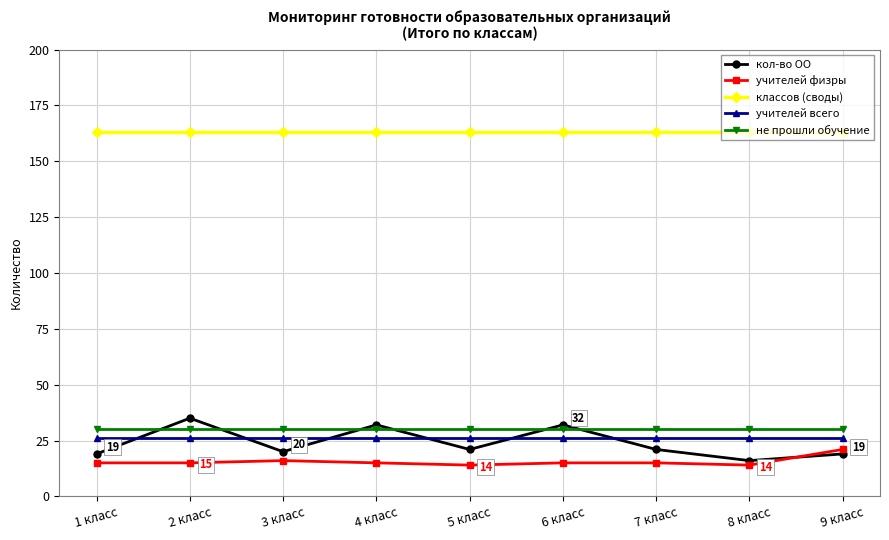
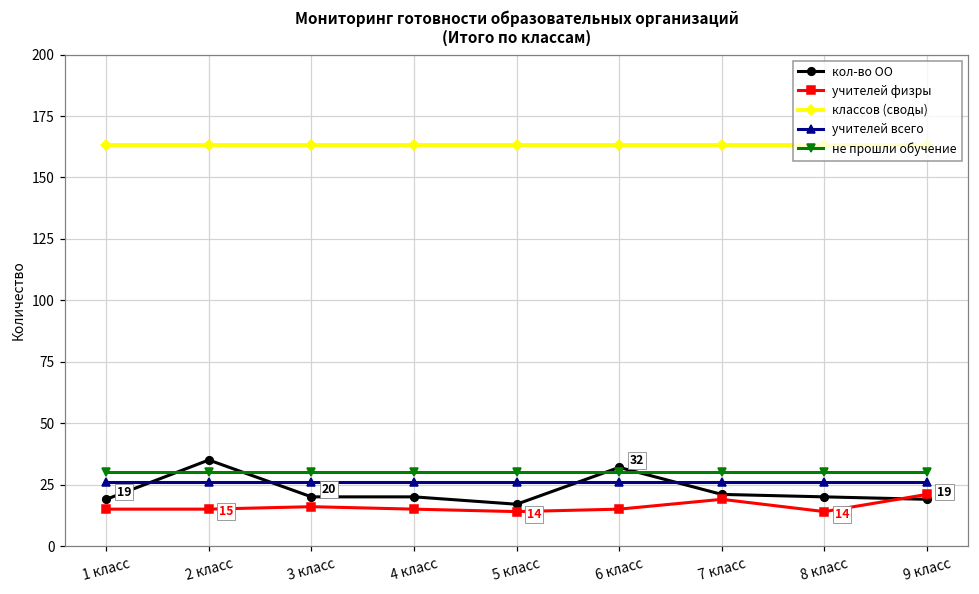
кол-во ОО, 4 класс: 32 -> 20
кол-во ОО, 5 класс: 21 -> 17
учителей физры, 7 класс: 15 -> 19
кол-во ОО, 8 класс: 16 -> 20
